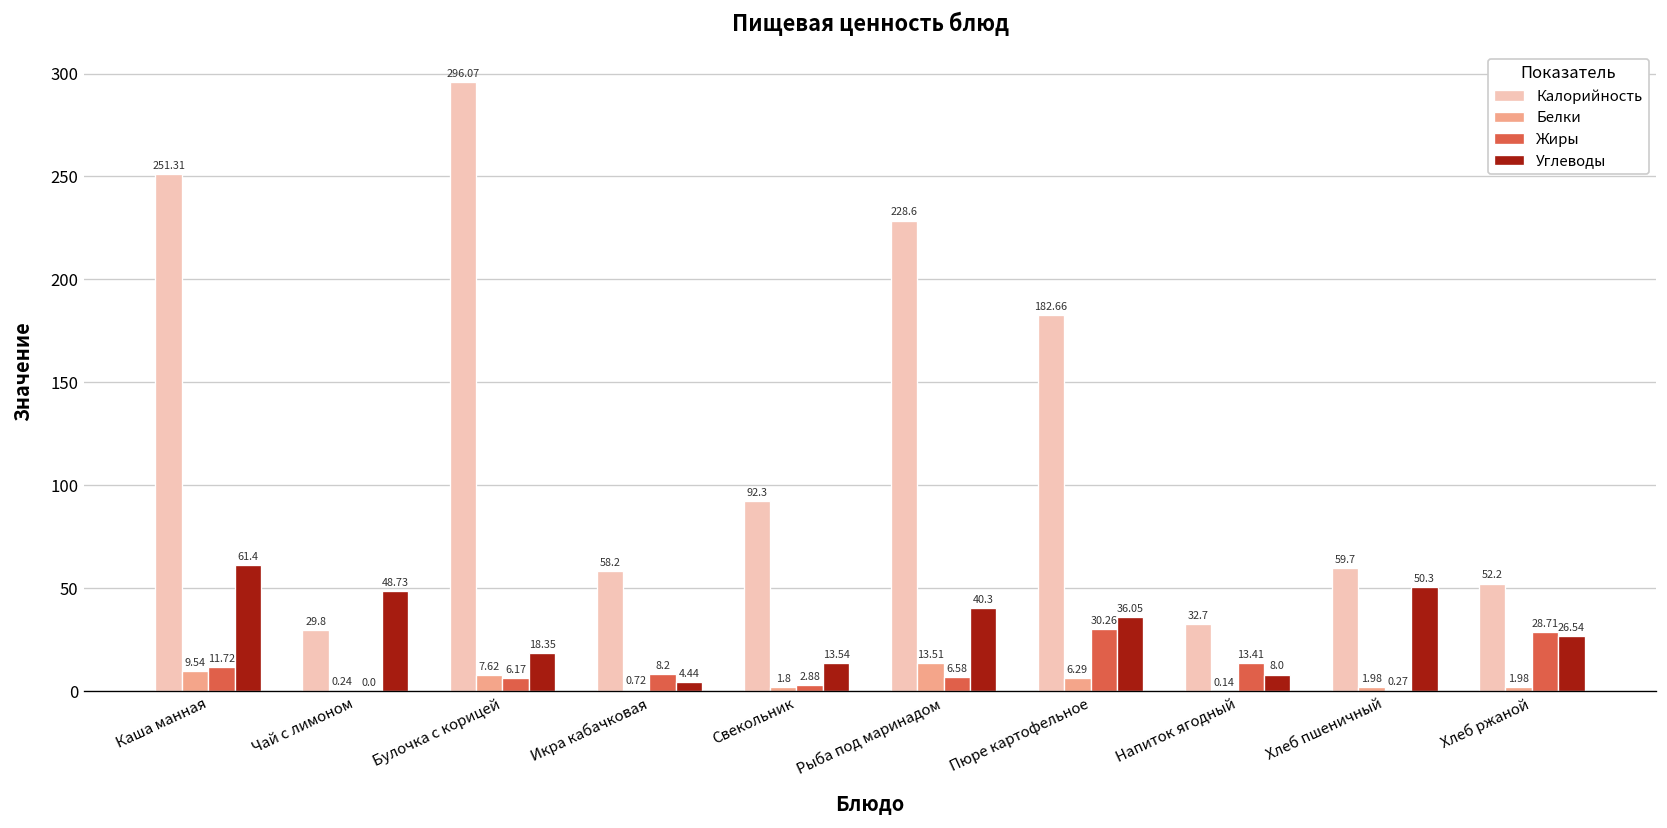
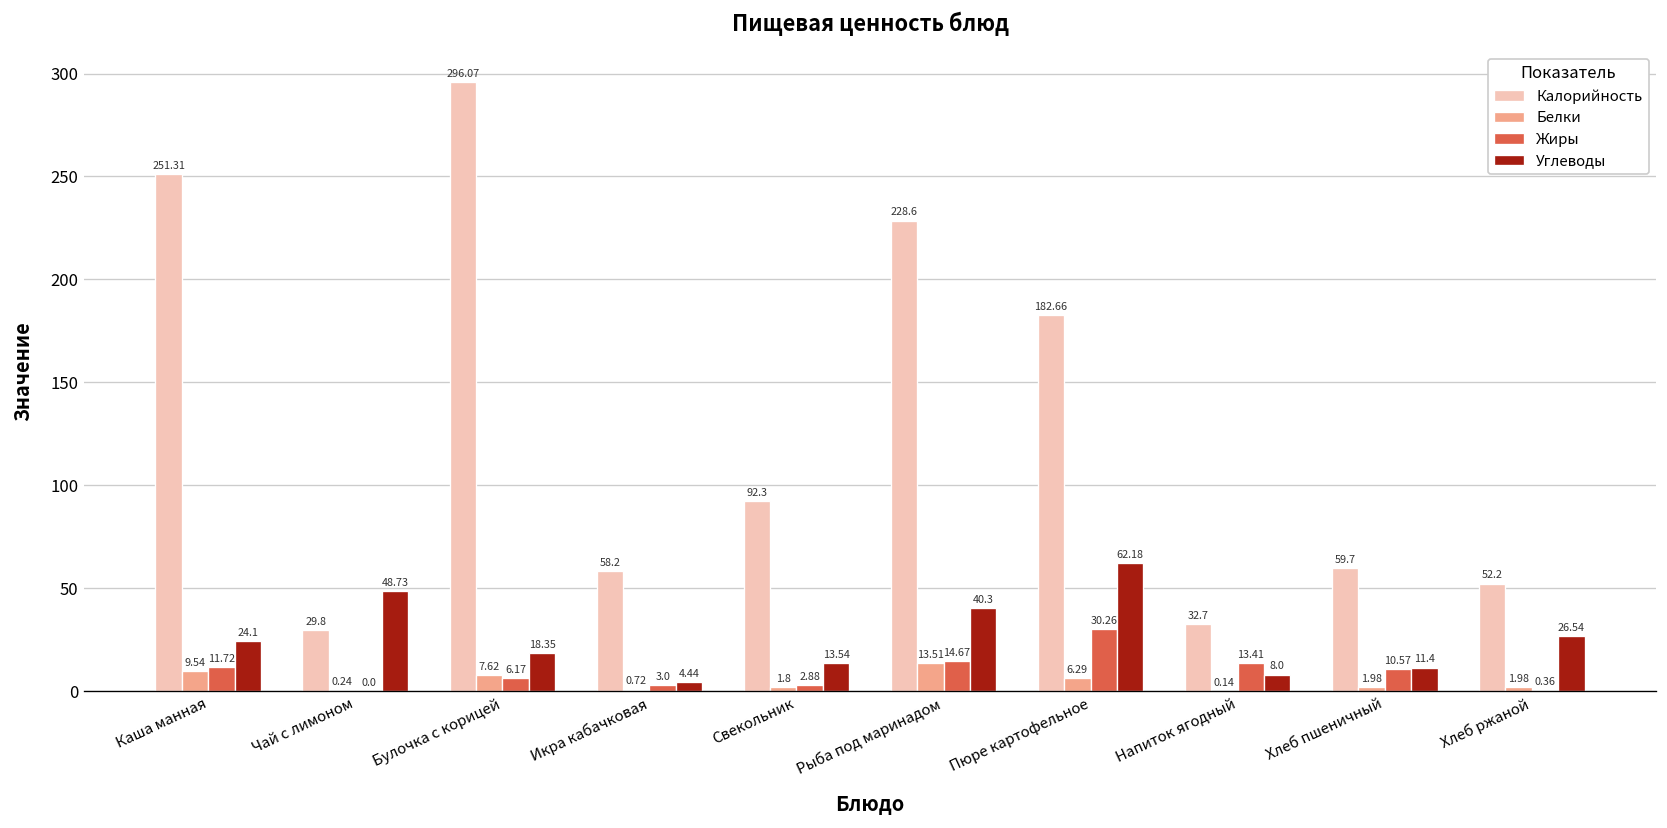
Углеводы, Каша манная: 61.4 -> 24.1
Жиры, Икра кабачковая: 8.2 -> 3.0
Жиры, Рыба под маринадом: 6.58 -> 14.67
Углеводы, Пюре картофельное: 36.05 -> 62.18
Жиры, Хлеб пшеничный: 0.27 -> 10.57
Углеводы, Хлеб пшеничный: 50.3 -> 11.4
Жиры, Хлеб ржаной: 28.71 -> 0.36
